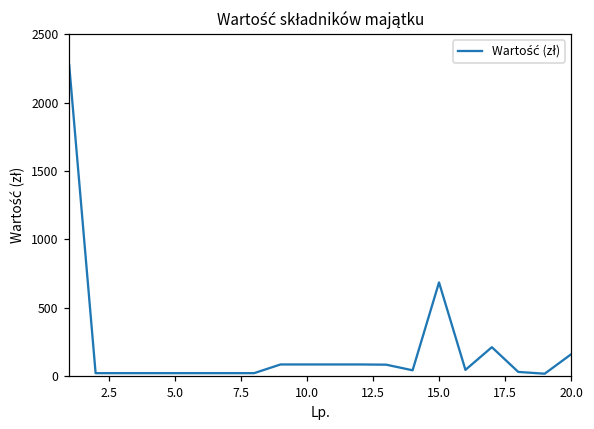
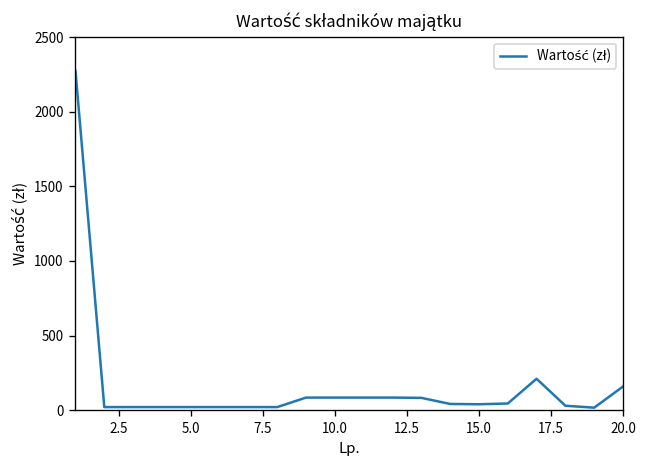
15.0: 680 -> 40
